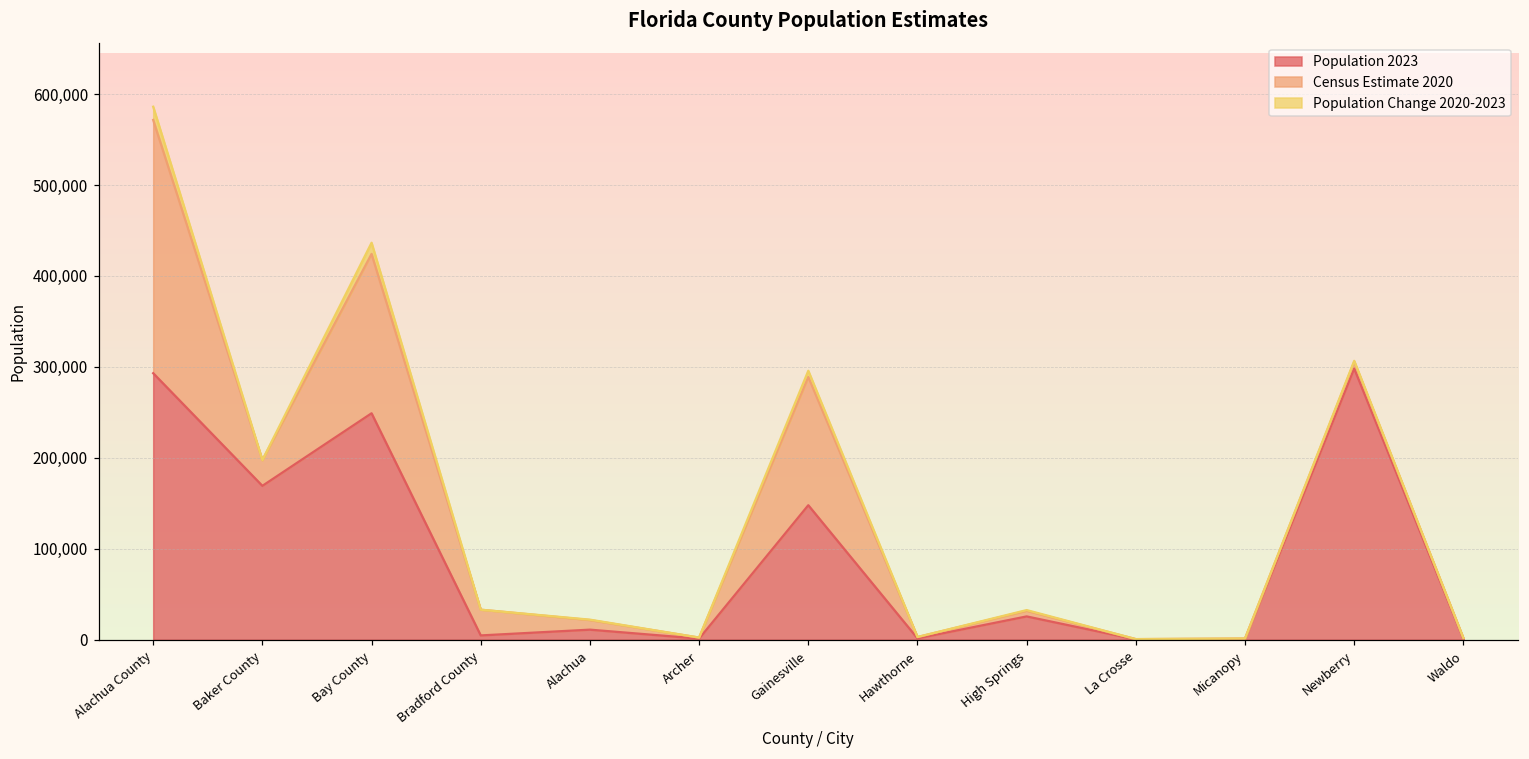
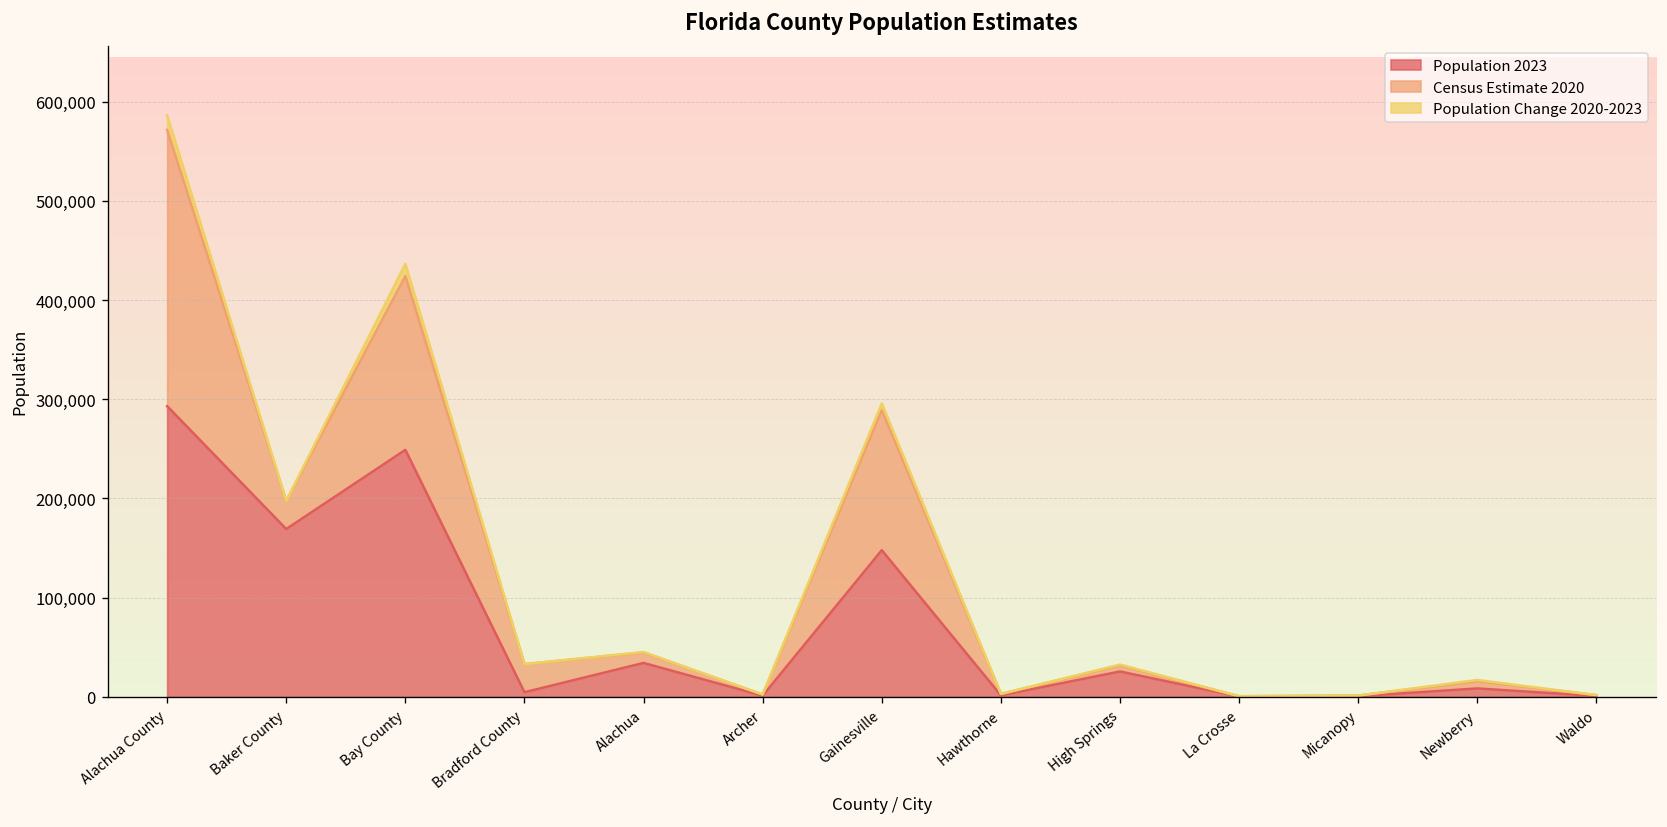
Population 2023, Alachua: 10,000 -> 30,000
Population 2023, Newberry: 300,000 -> 10,000
